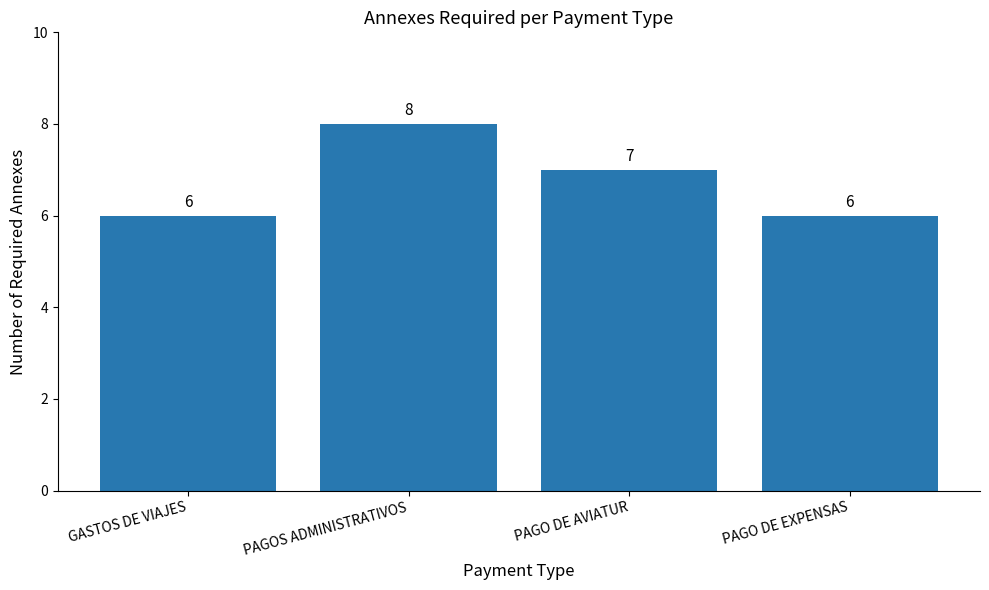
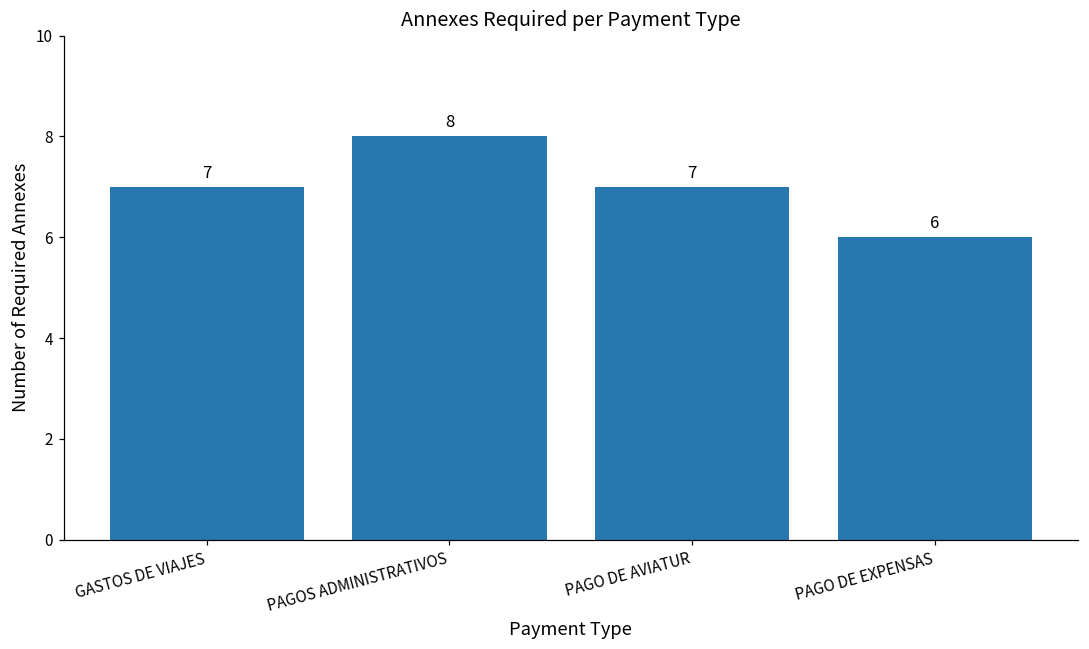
GASTOS DE VIAJES: 6 -> 7
